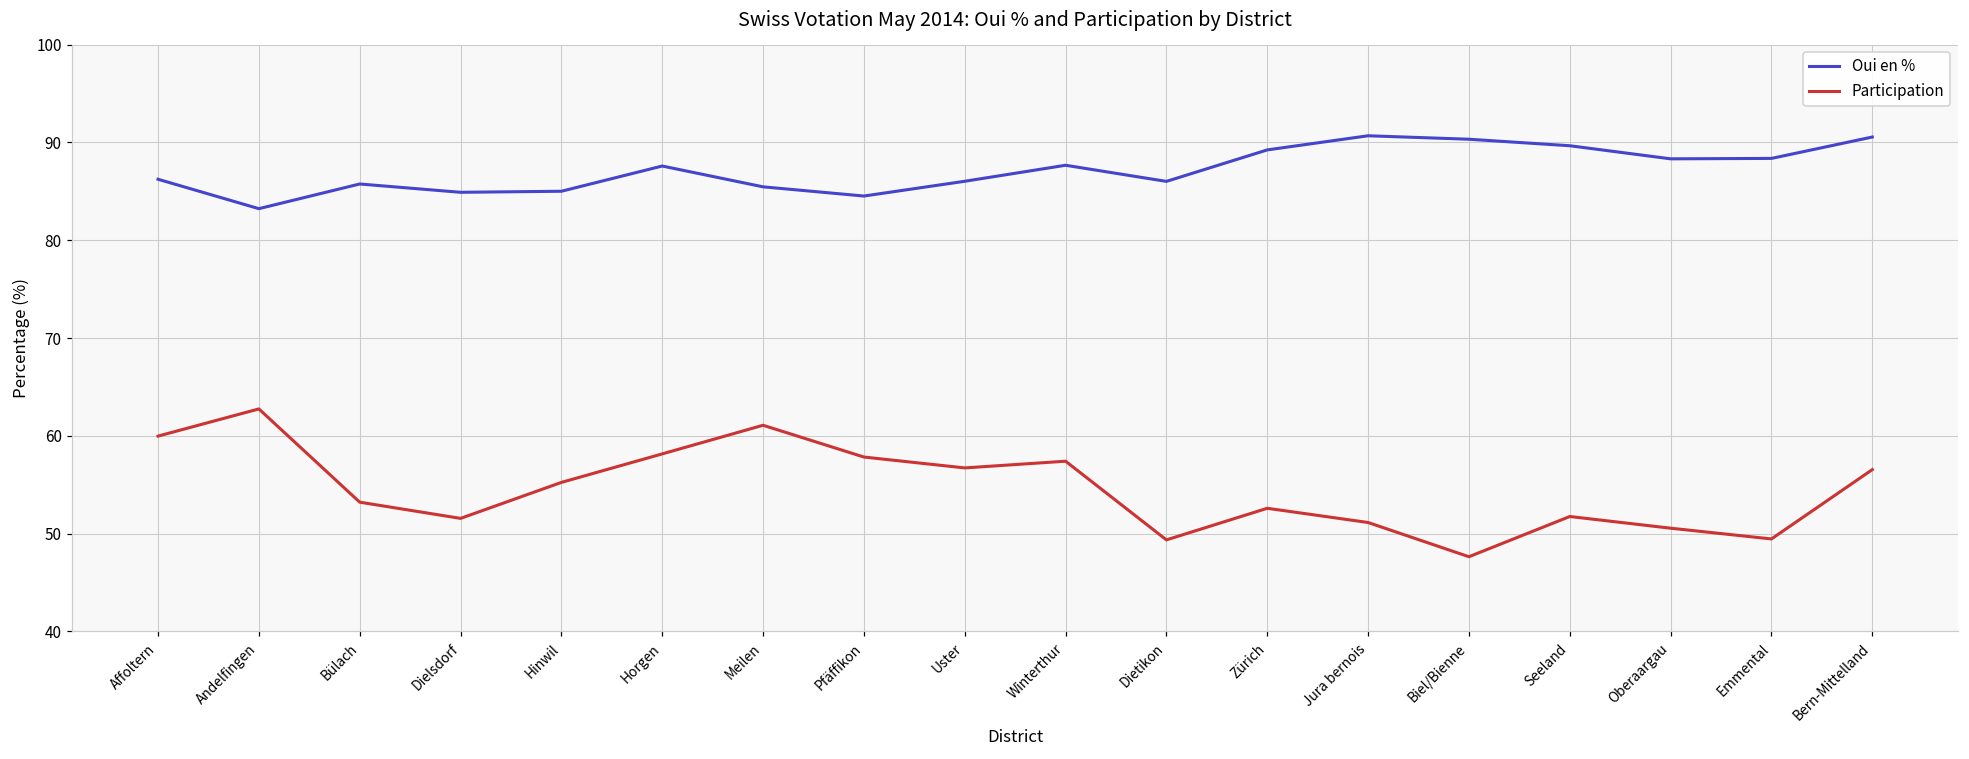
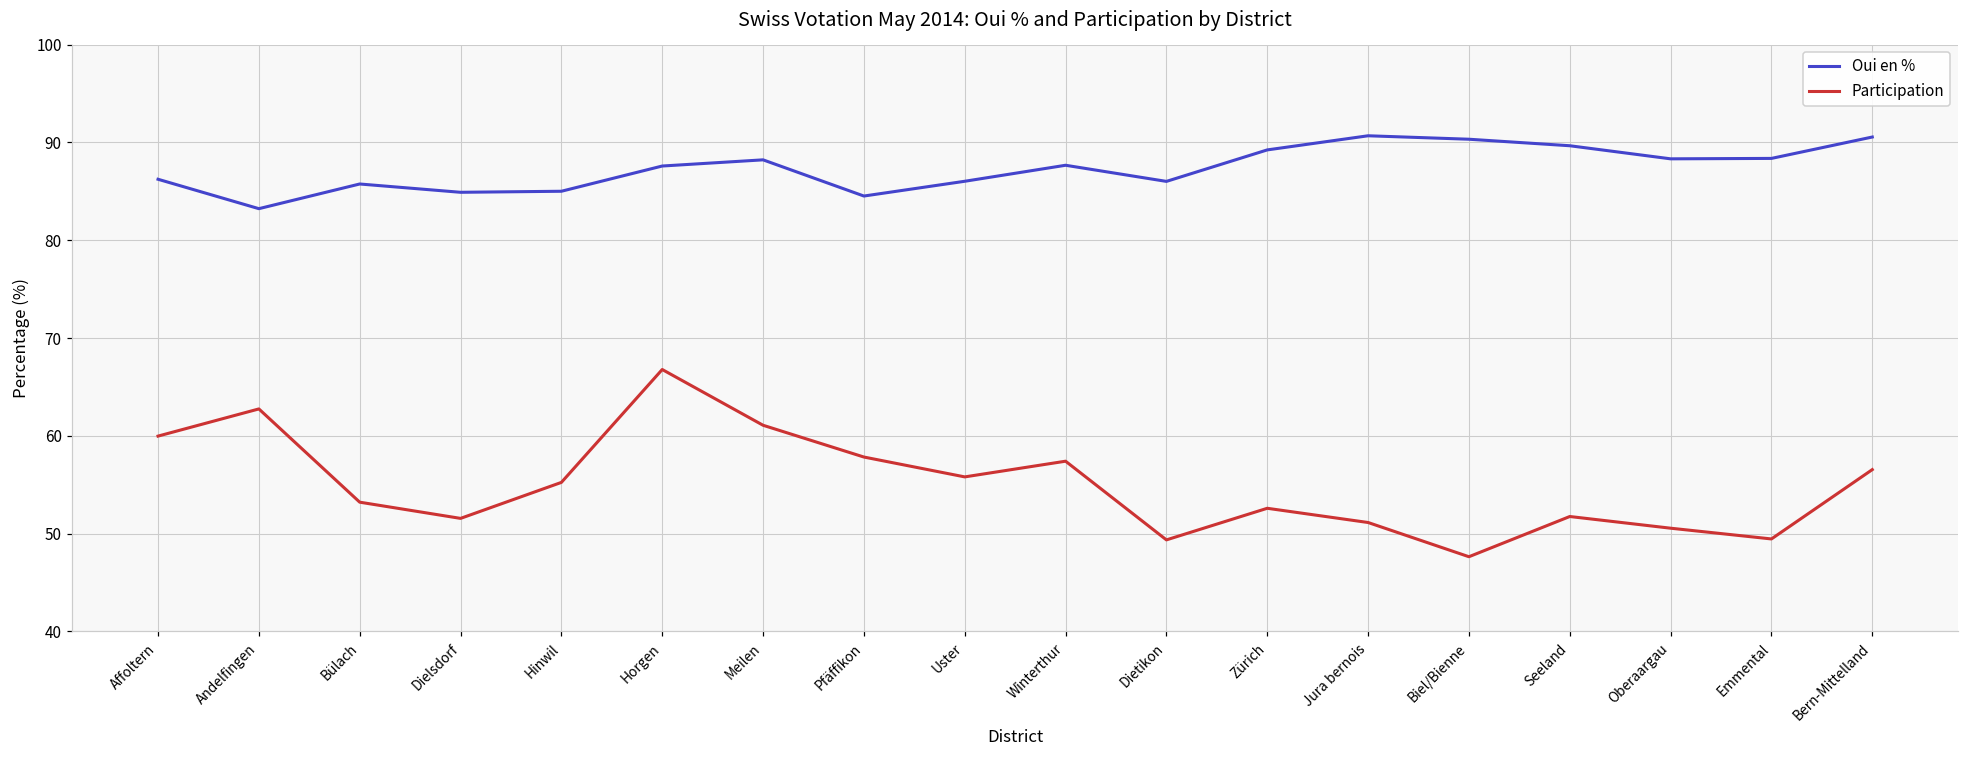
Participation, Horgen: 58 -> 67
Oui en %, Meilen: 85 -> 88
Participation, Uster: 57 -> 56
